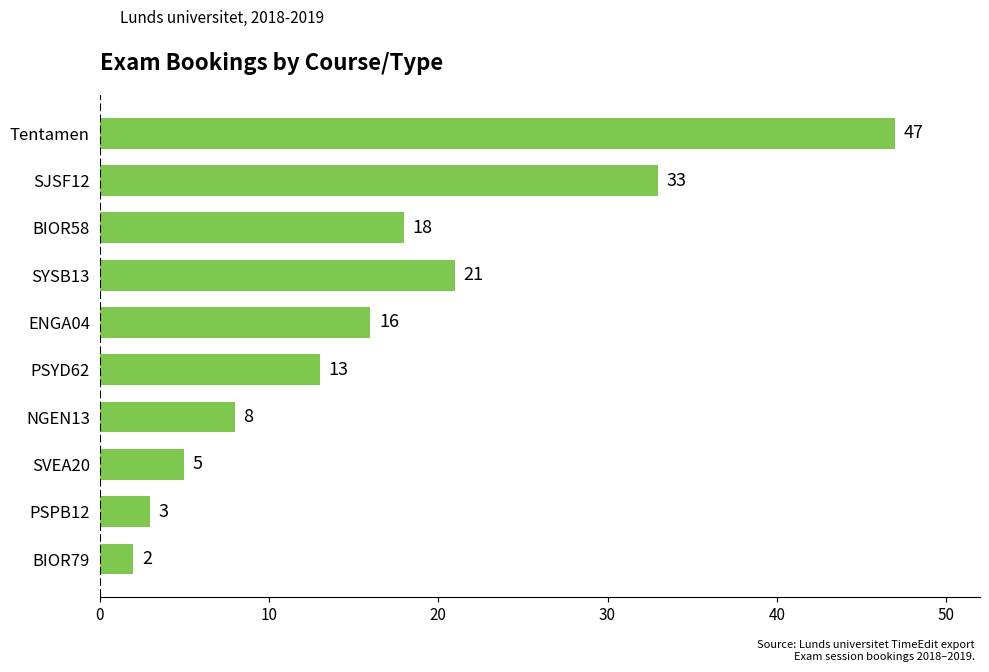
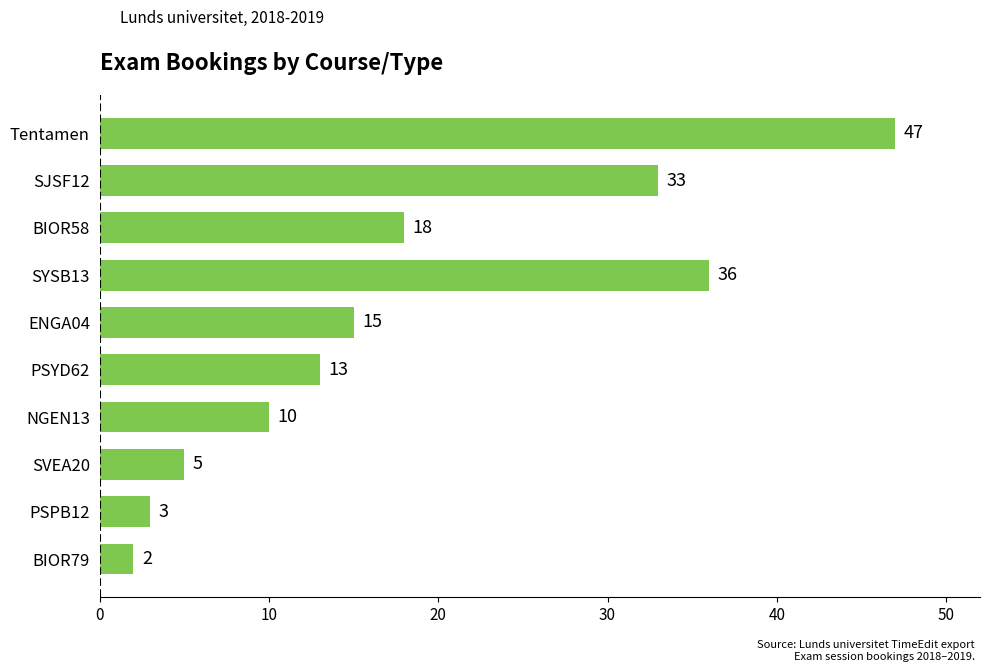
SYSB13: 21 -> 36
ENGA04: 16 -> 15
NGEN13: 8 -> 10
